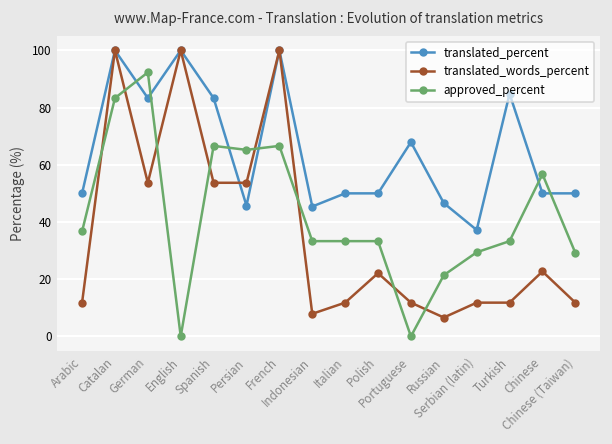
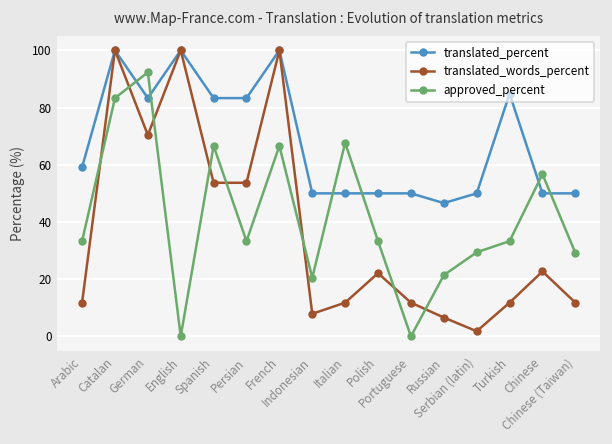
translated_percent, Arabic: 50 -> 59
approved_percent, Arabic: 37 -> 33
translated_words_percent, German: 54 -> 70
translated_percent, Persian: 46 -> 83
approved_percent, Persian: 65 -> 33
translated_percent, Indonesian: 45 -> 50
approved_percent, Indonesian: 33 -> 21
approved_percent, Italian: 33 -> 68
translated_percent, Portuguese: 68 -> 50
translated_percent, Serbian (latin): 37 -> 50
translated_words_percent, Serbian (latin): 12 -> 2
